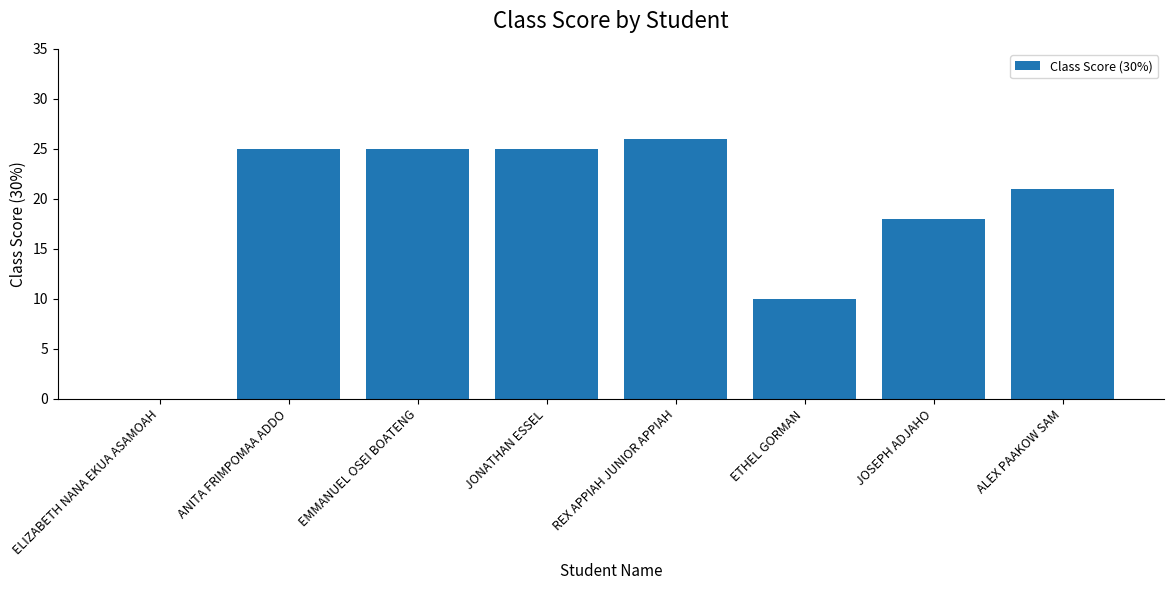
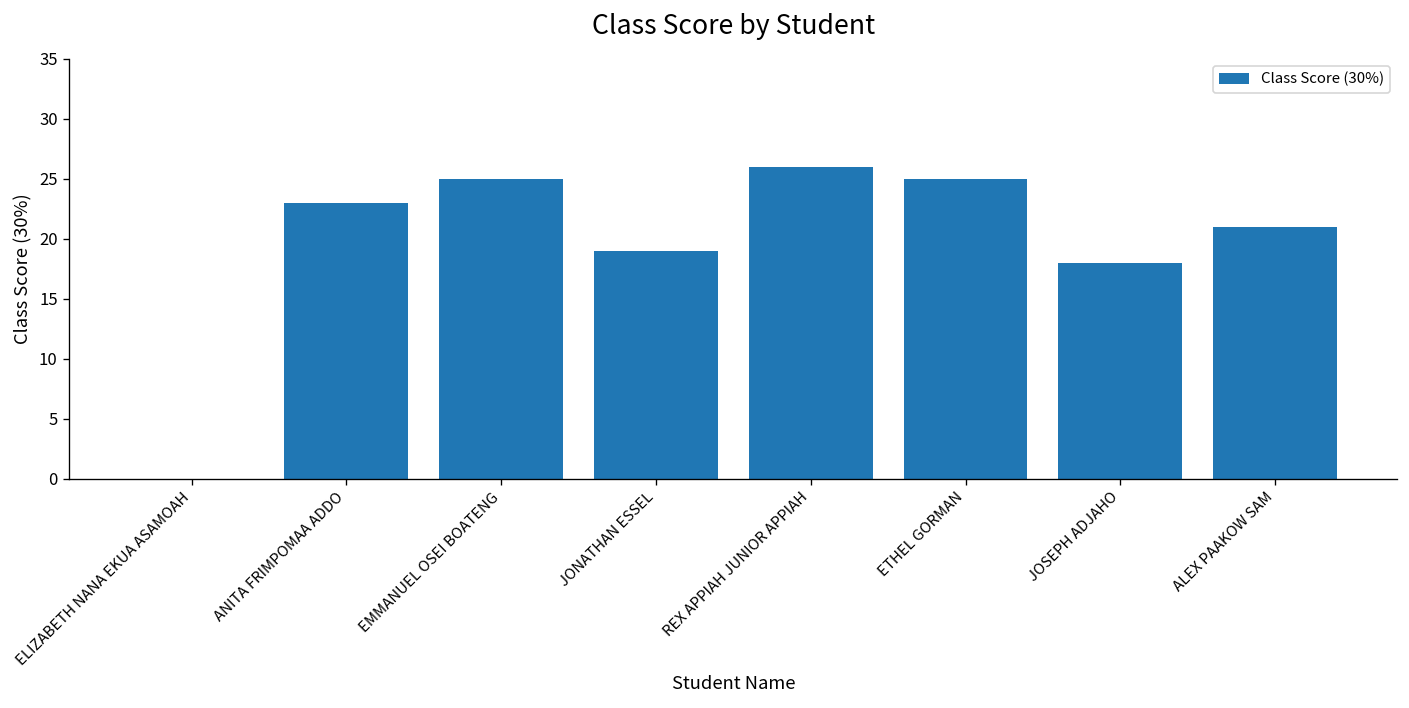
ANITA FRIMPOMAA ADDO: 25 -> 23
JONATHAN ESSEL: 25 -> 19
ETHEL GORMAN: 10 -> 25
